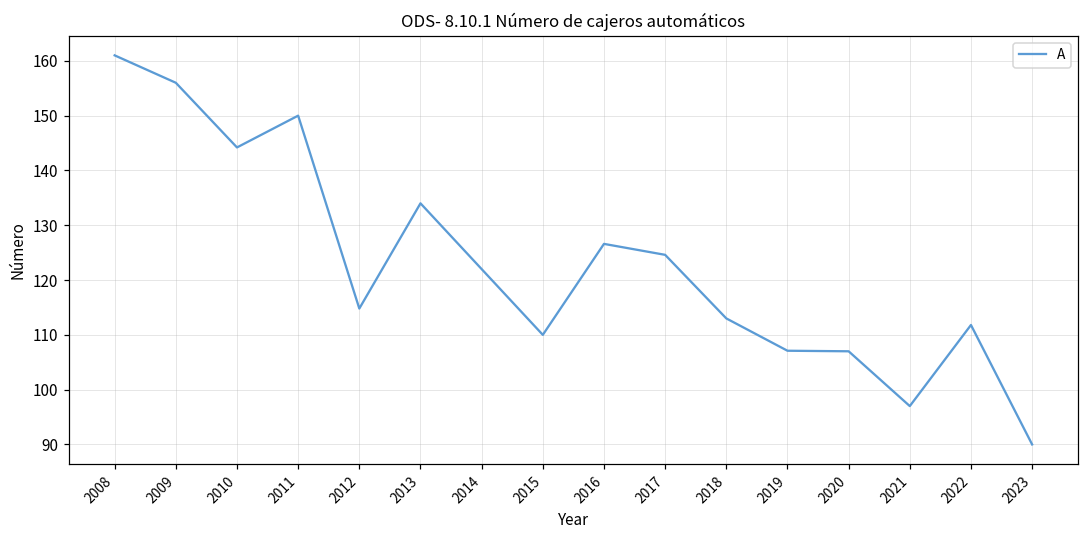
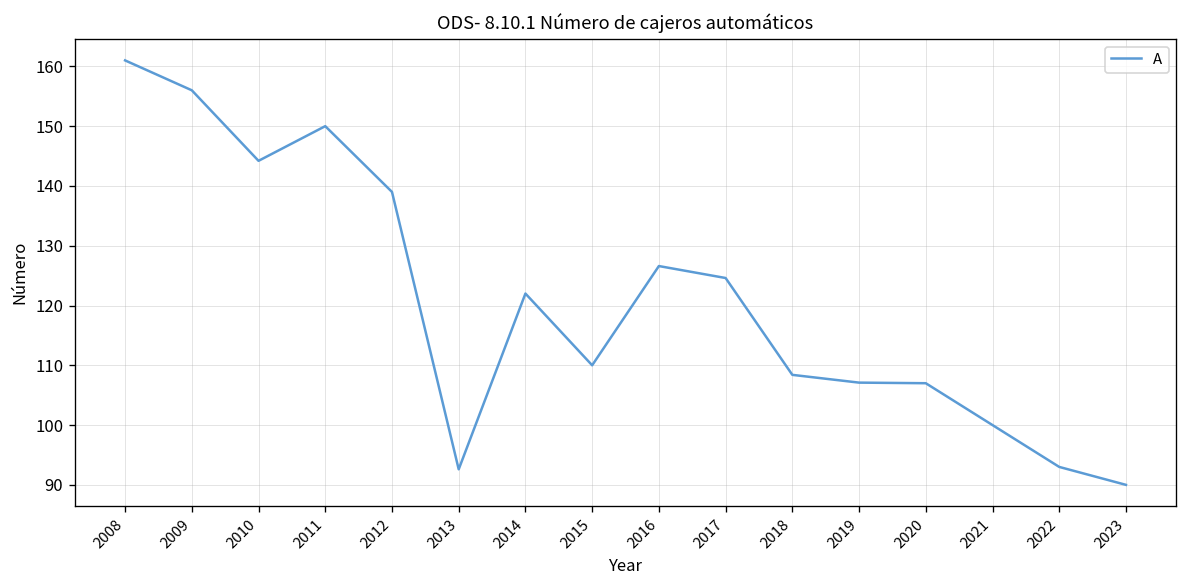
2012: 115 -> 139
2013: 134 -> 93
2018: 113 -> 108
2021: 97 -> 100
2022: 112 -> 93
